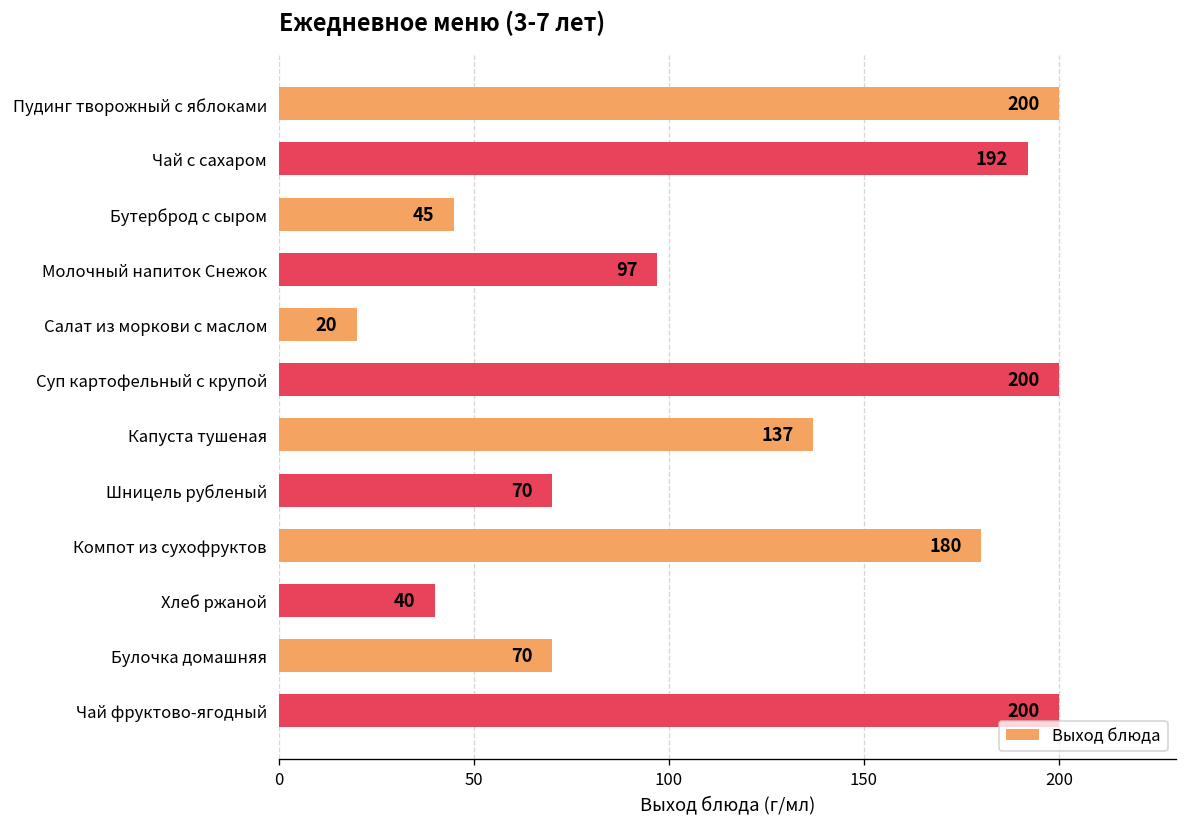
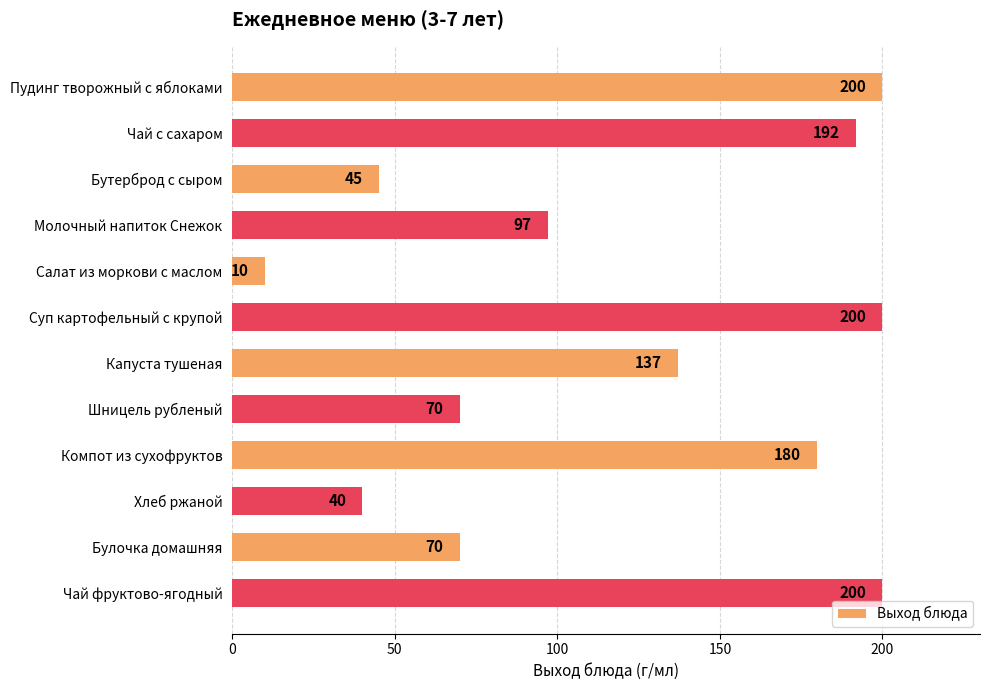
Салат из моркови с маслом: 20 -> 10
